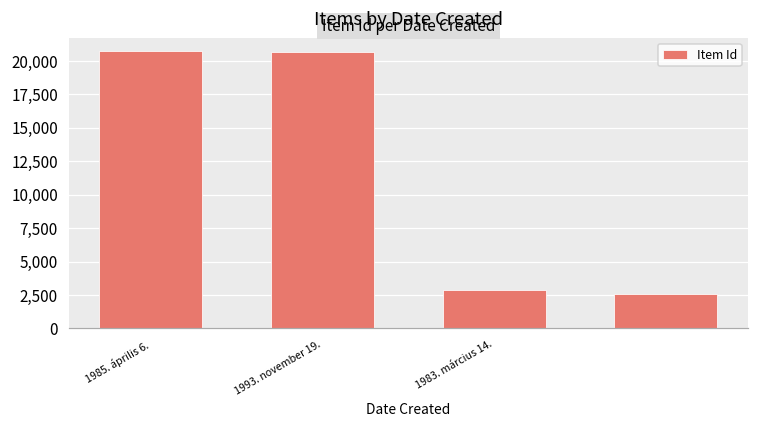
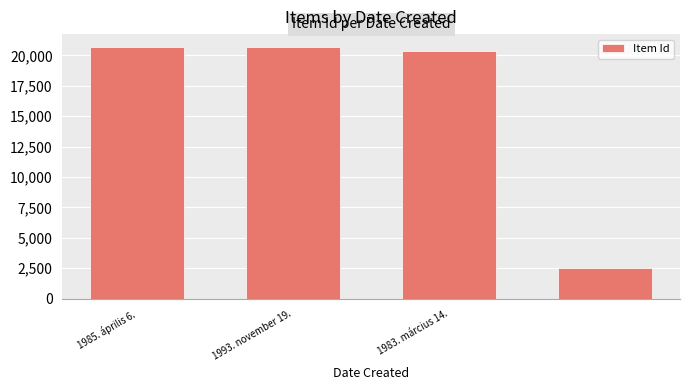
1983. március 14.: 2,900 -> 20,400
